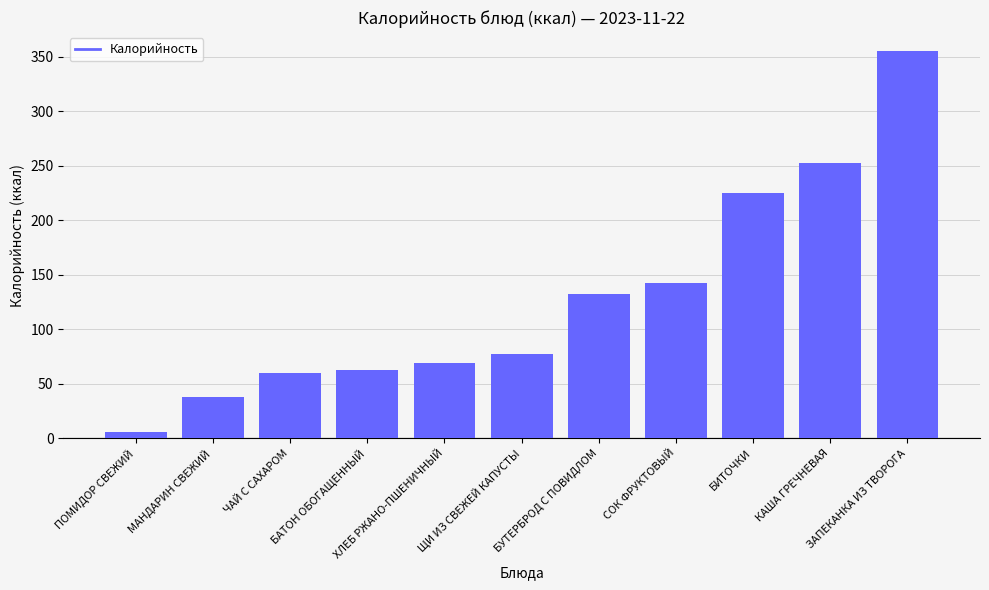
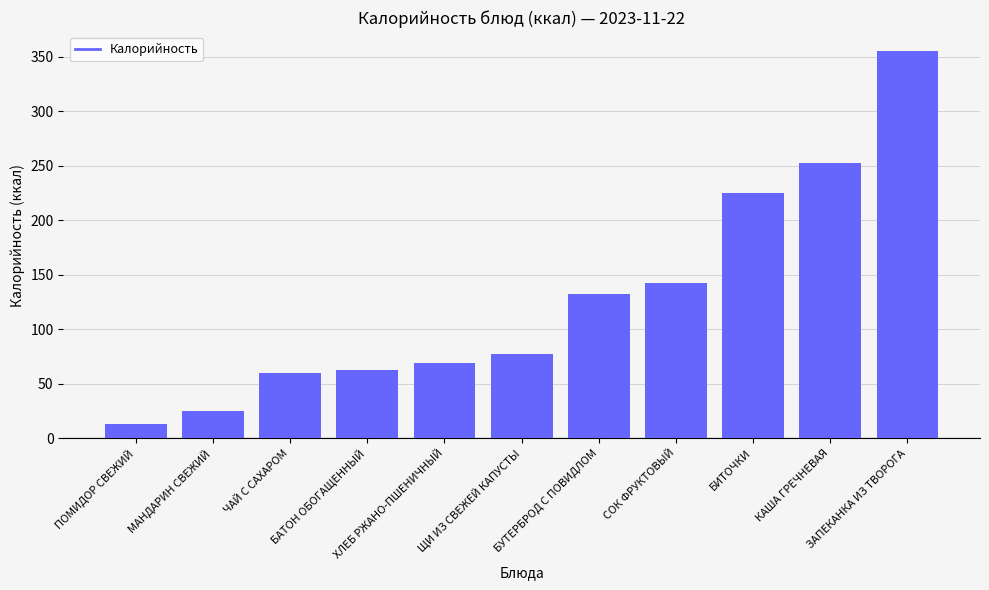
ПОМИДОР СВЕЖИЙ: 5 -> 13
МАНДАРИН СВЕЖИЙ: 38 -> 25
